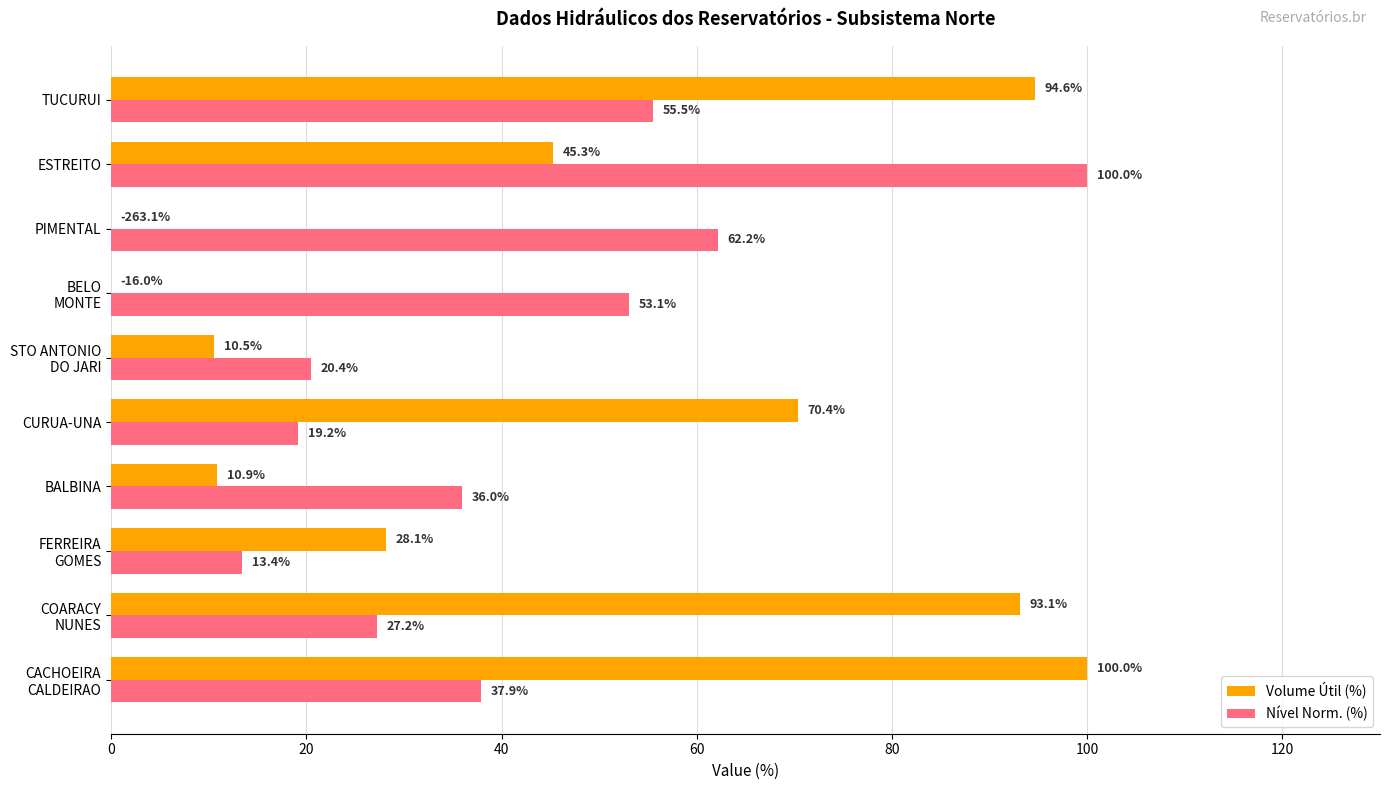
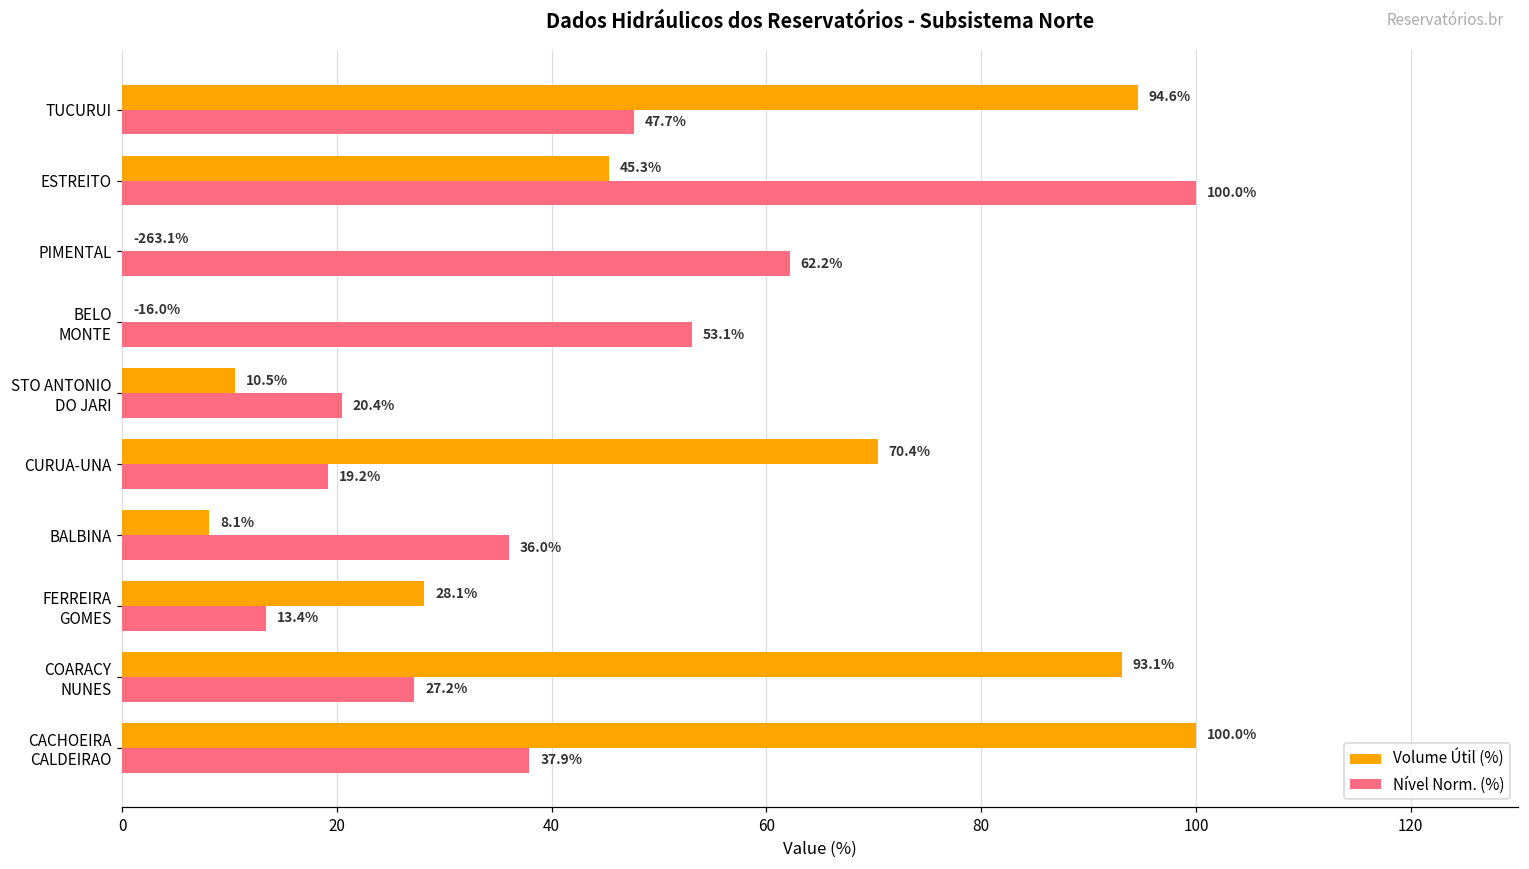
Nível Norm. (%), TUCURUI: 55.5% -> 47.7%
Volume Útil (%), BALBINA: 10.9% -> 8.1%
